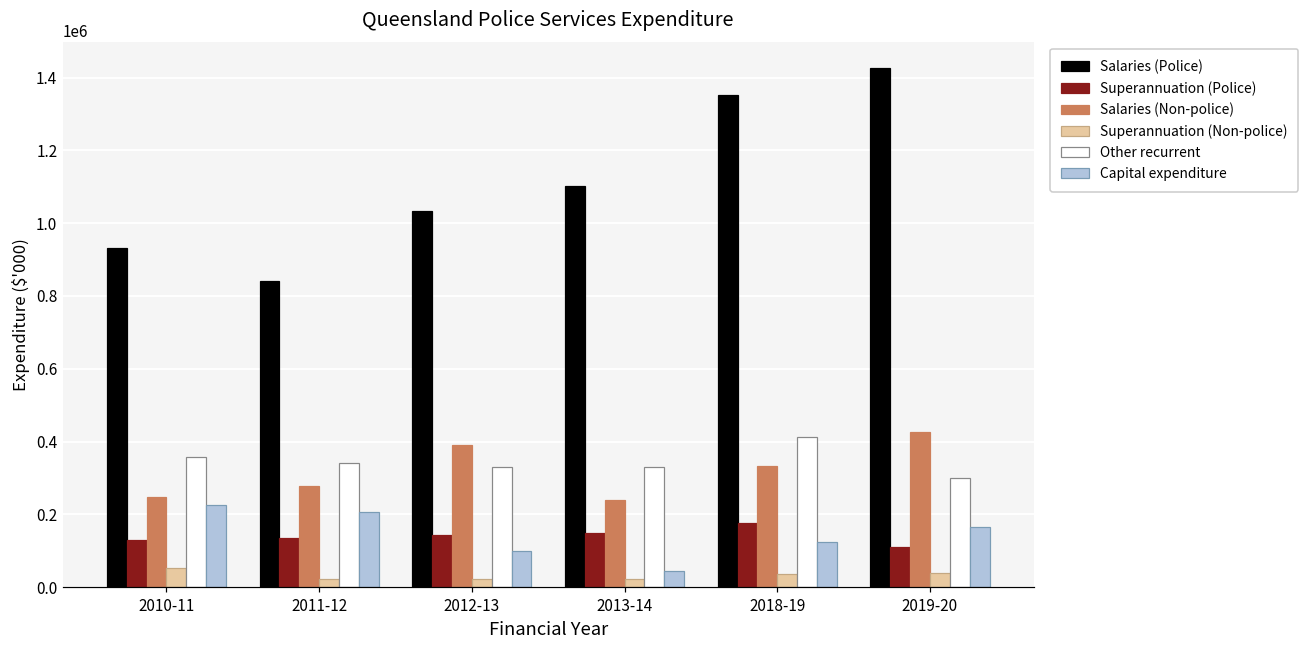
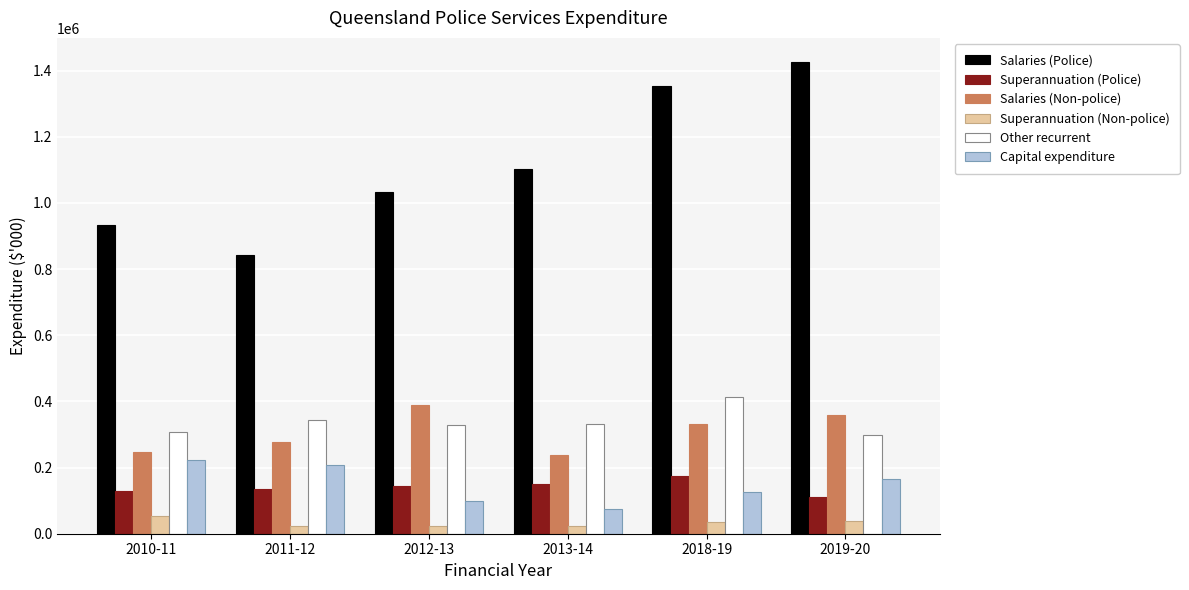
Other recurrent, 2010-11: 360000 -> 310000
Capital expenditure, 2013-14: 40000 -> 70000
Salaries (Non-police), 2019-20: 420000 -> 360000
